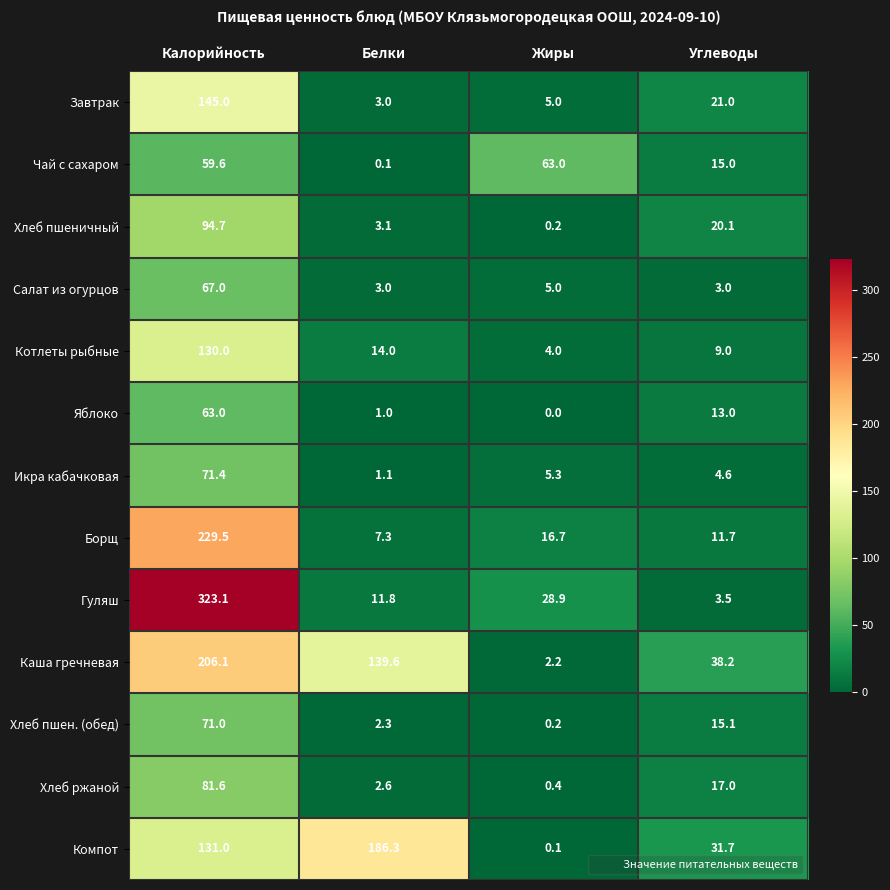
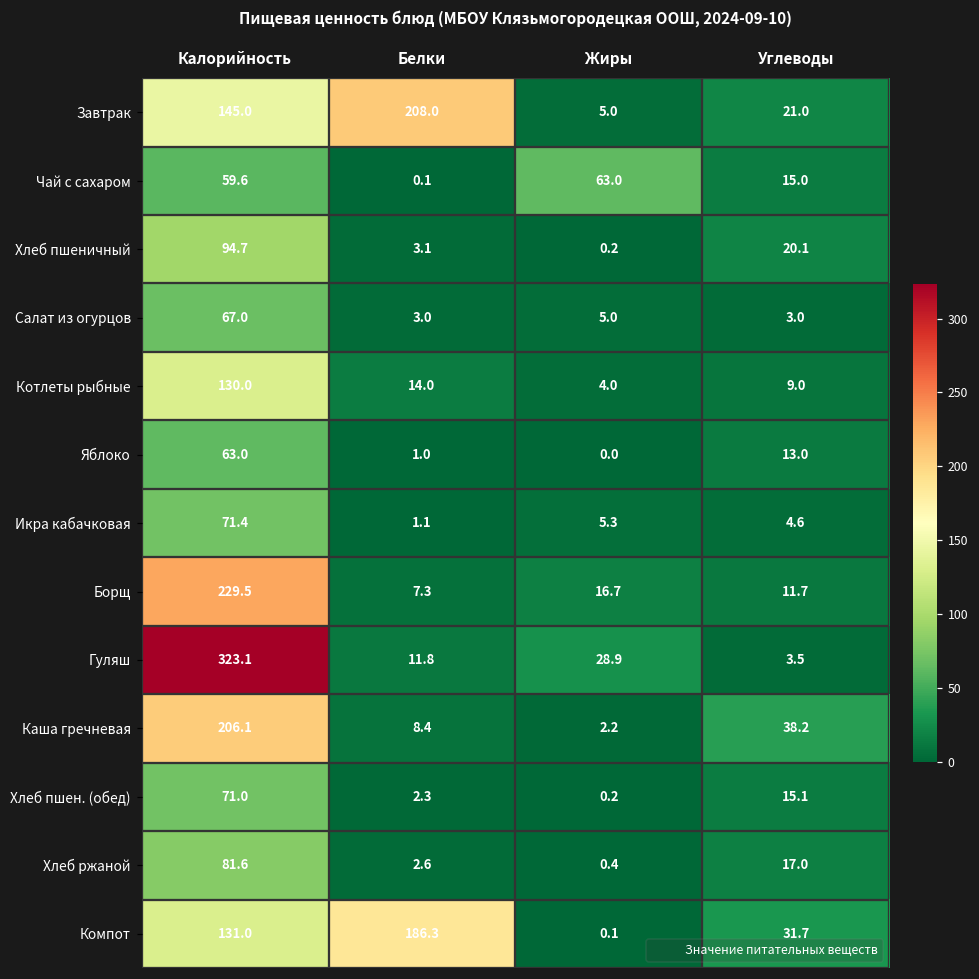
Завтрак, Белки: 3.0 -> 208.0
Каша гречневая, Белки: 139.6 -> 8.4
